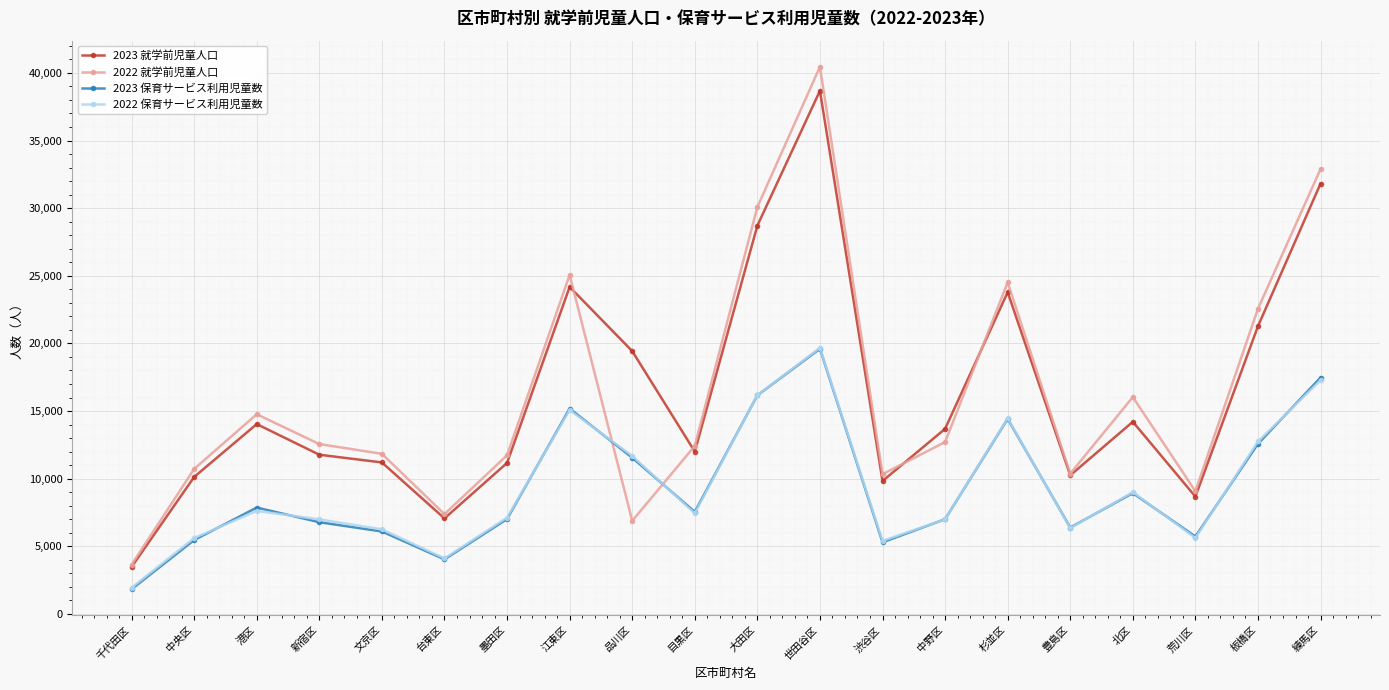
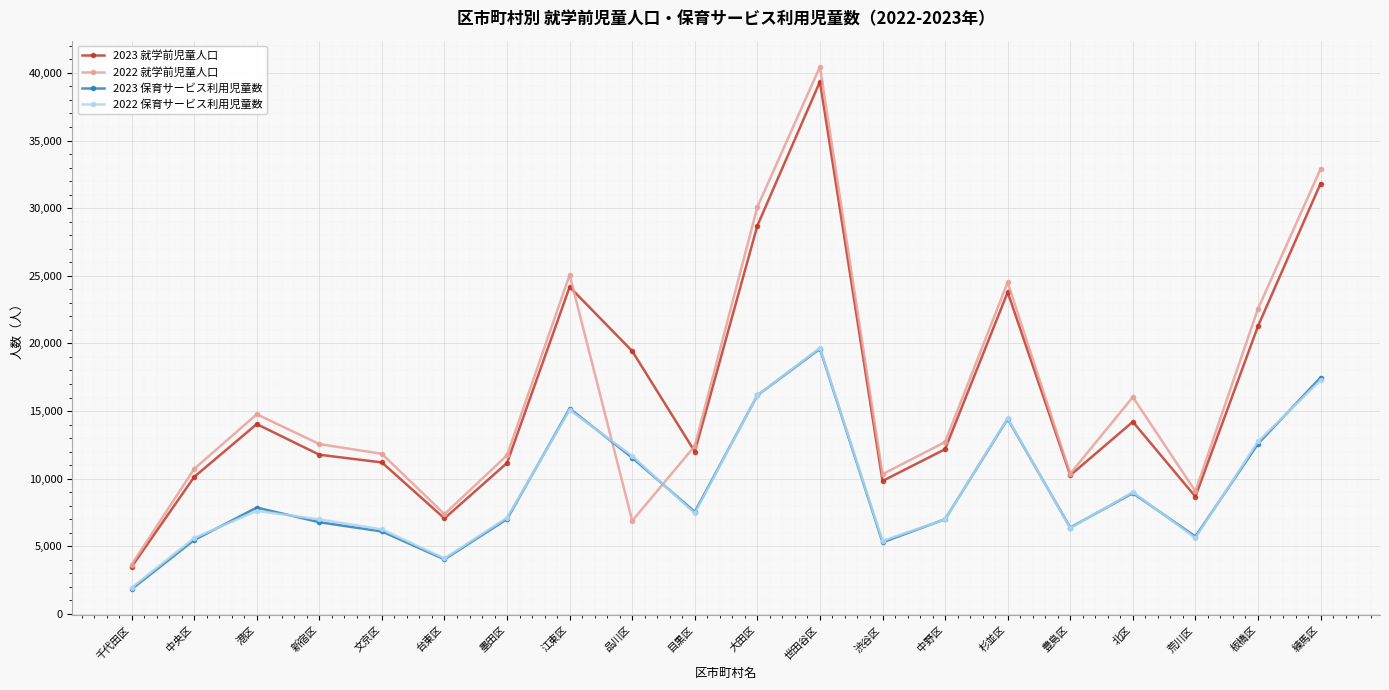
2023 就学前児童人口, 世田谷区: 38,700 -> 39,400
2023 就学前児童人口, 中野区: 13,700 -> 12,200
